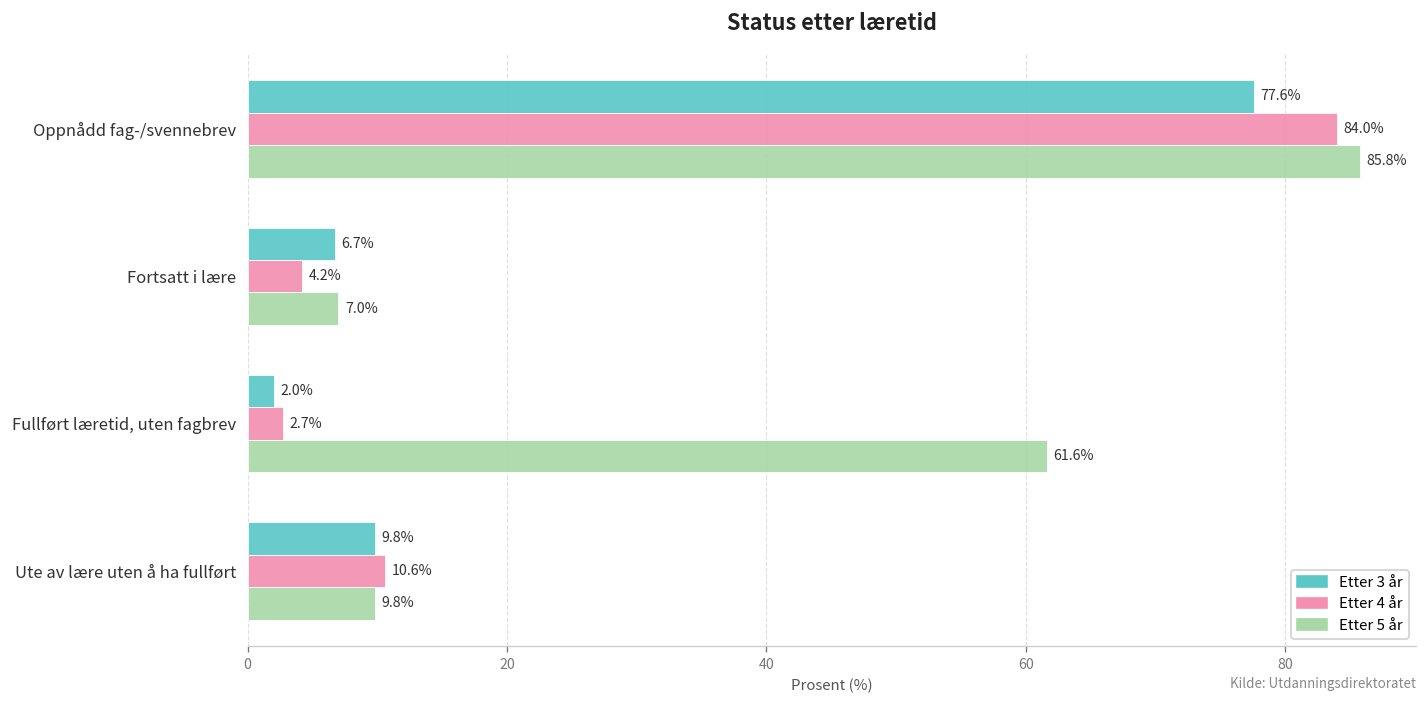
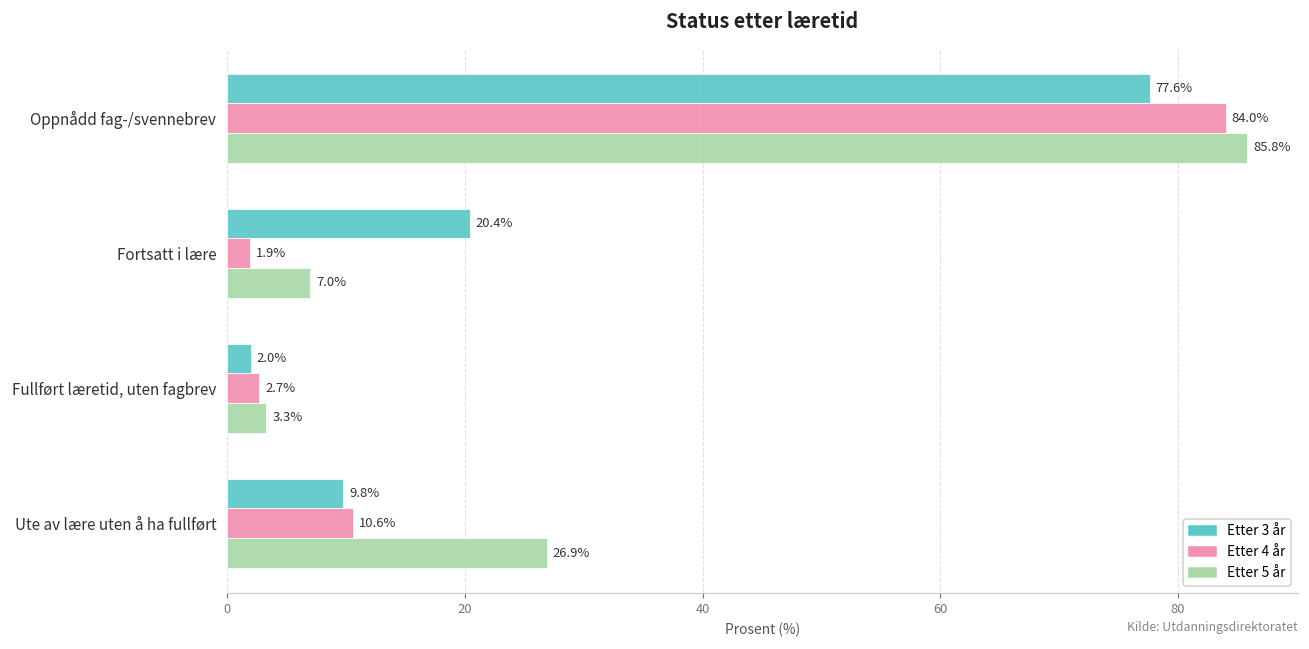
Etter 3 år, Fortsatt i lære: 6.7% -> 20.4%
Etter 4 år, Fortsatt i lære: 4.2% -> 1.9%
Etter 5 år, Fullført læretid, uten fagbrev: 61.6% -> 3.3%
Etter 5 år, Ute av lære uten å ha fullført: 9.8% -> 26.9%
